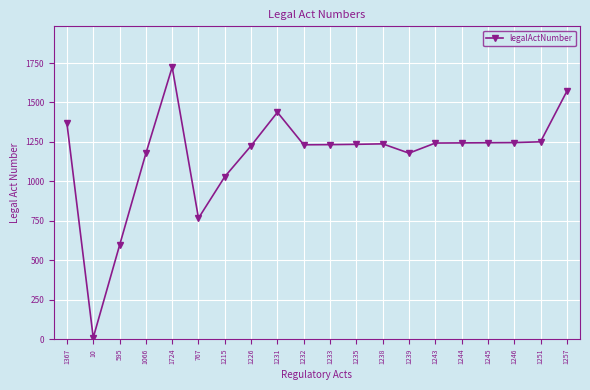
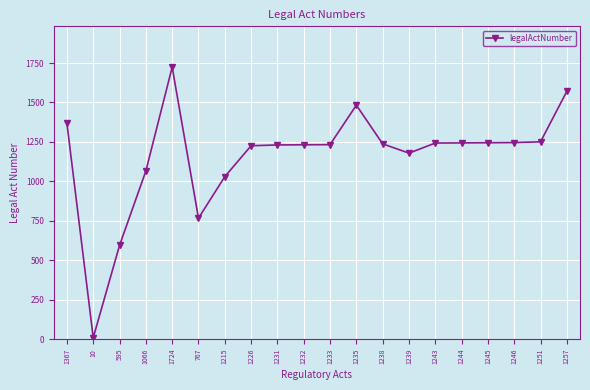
1066: 1180 -> 1070
1231: 1440 -> 1230
1235: 1240 -> 1480
